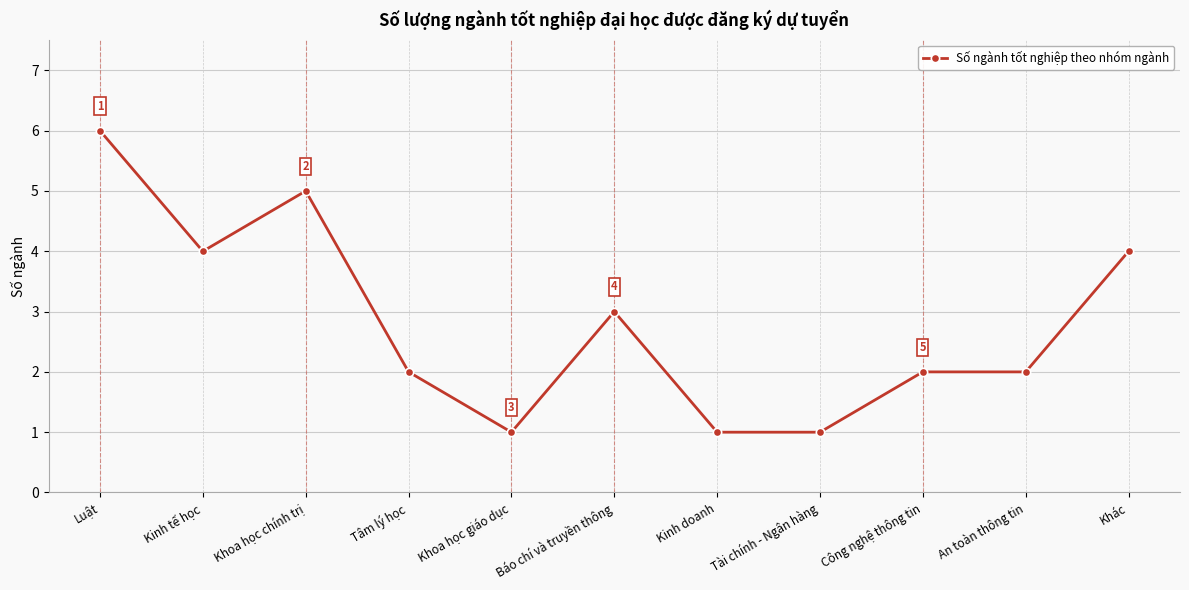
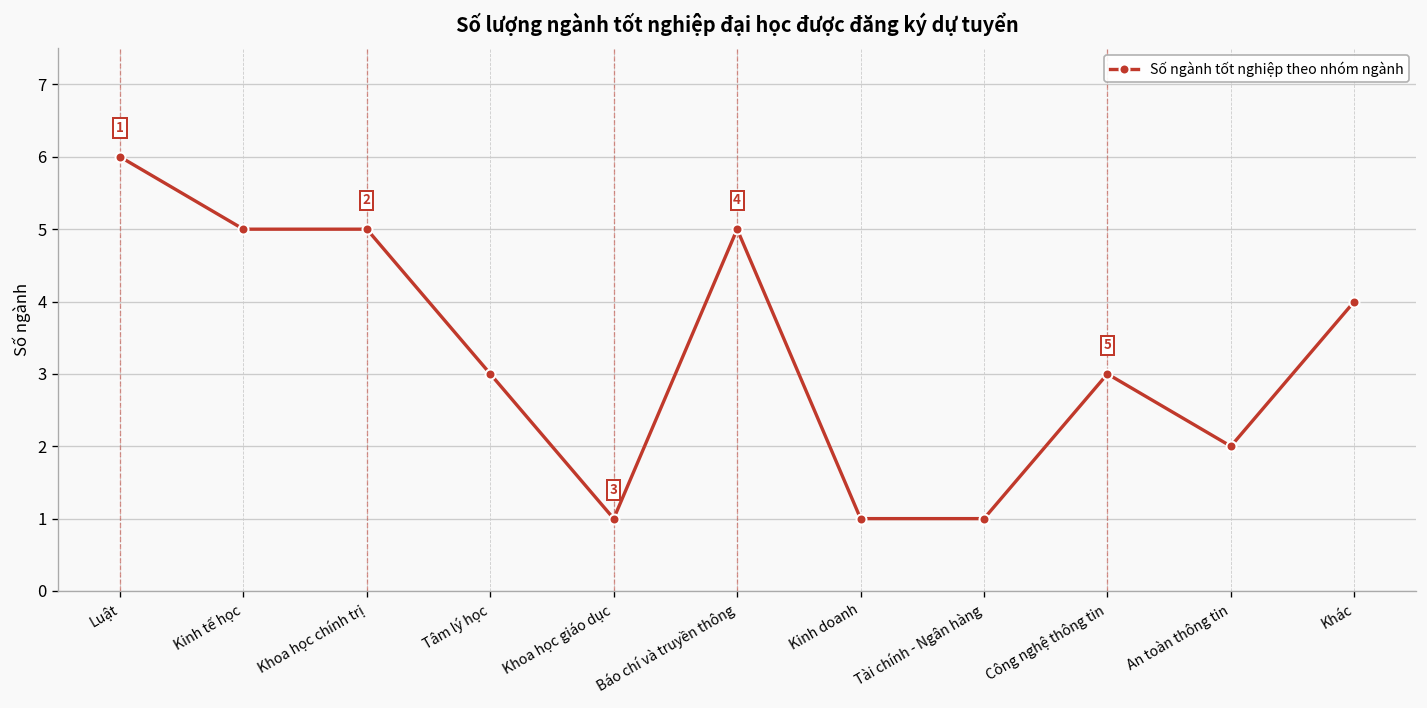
Kinh tế học: 4 -> 5
Tâm lý học: 2 -> 3
Báo chí và truyền thông: 3 -> 5
Công nghệ thông tin: 2 -> 3
